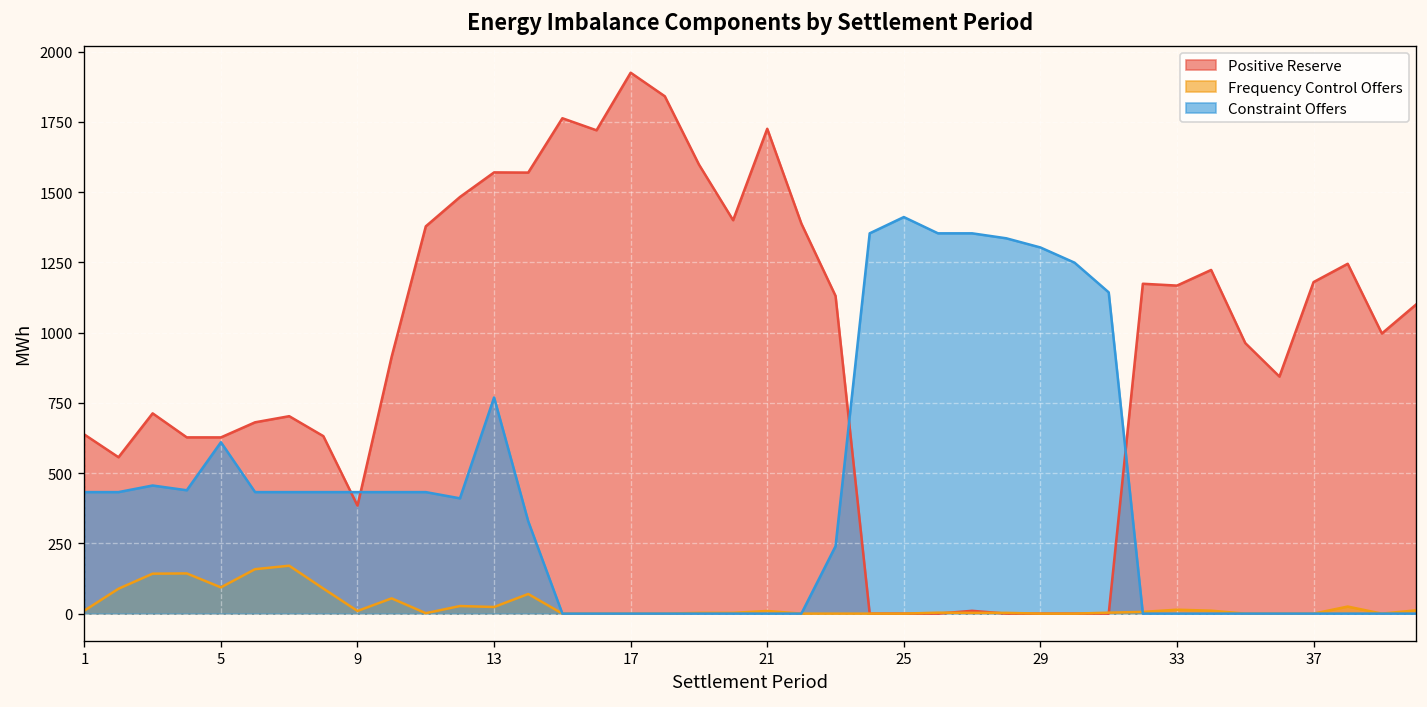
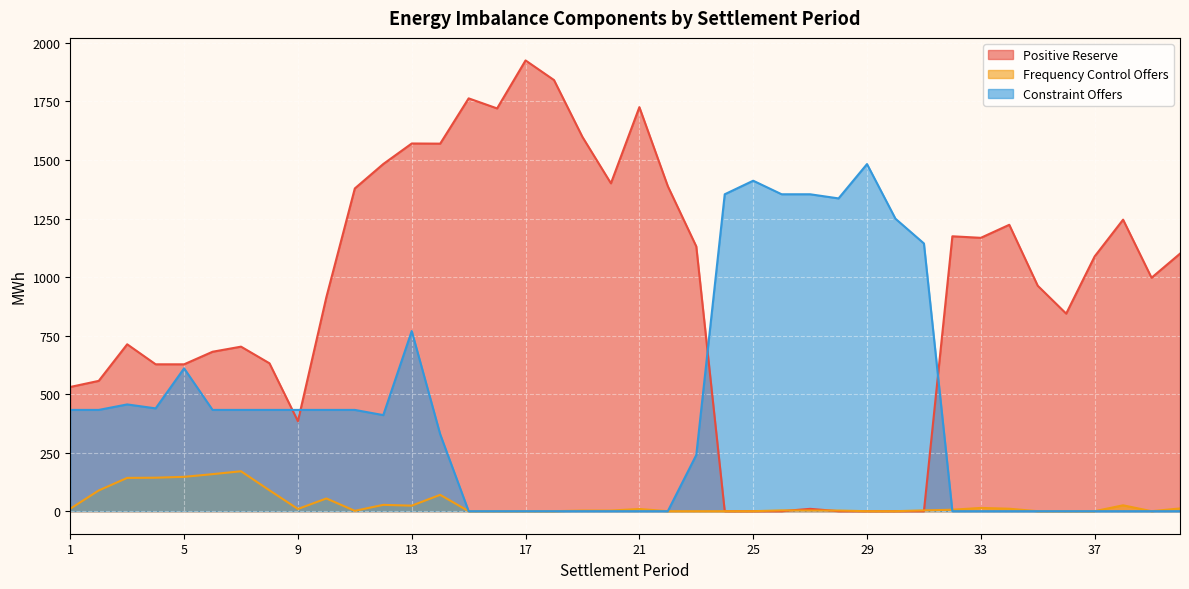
Positive Reserve, 1: 640 -> 530
Frequency Control Offers, 5: 90 -> 150
Constraint Offers, 29: 1300 -> 1480
Positive Reserve, 37: 1180 -> 1090
